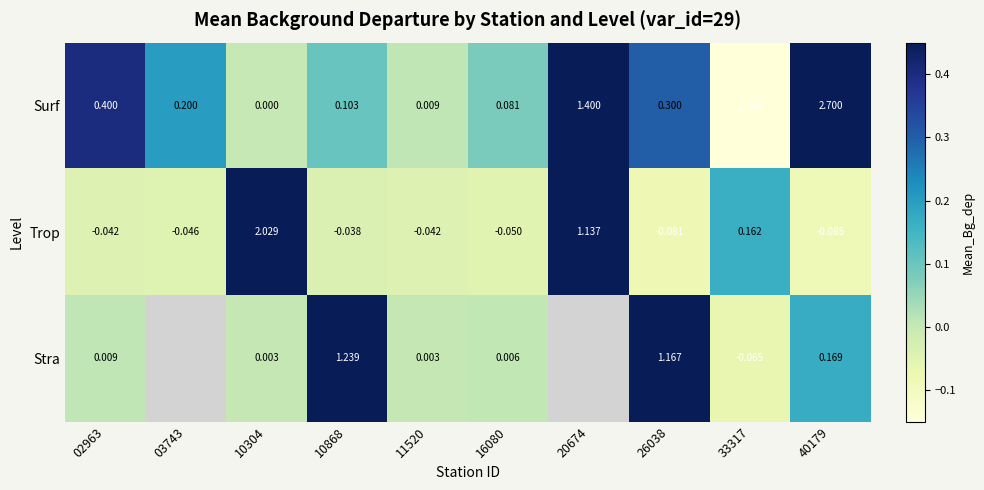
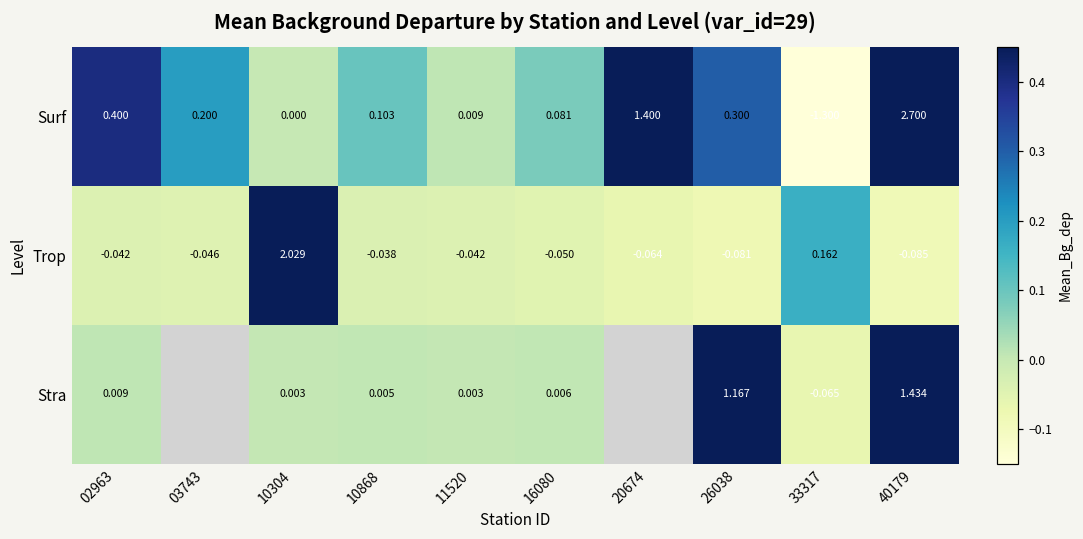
Trop, 20674: 1.137 -> -0.064
Stra, 10868: 1.239 -> 0.005
Stra, 40179: 0.169 -> 1.434
